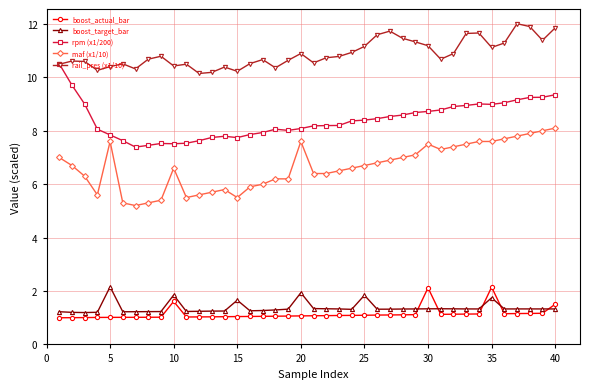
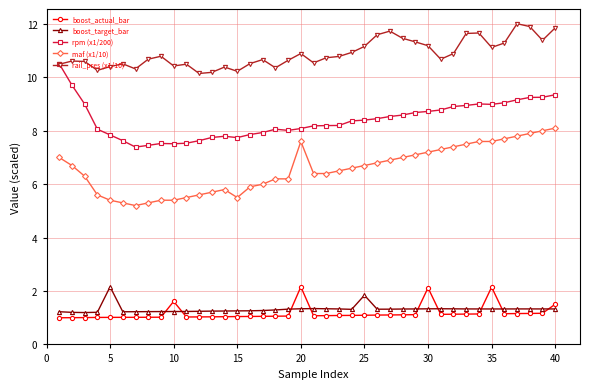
maf (x1/10), 5: 7.6 -> 5.4
boost_target_bar, 10: 1.8 -> 1.2
maf (x1/10), 10: 6.6 -> 5.4
boost_target_bar, 15: 1.7 -> 1.3
boost_actual_bar, 20: 1.1 -> 2.2
boost_target_bar, 20: 1.9 -> 1.3
maf (x1/10), 30: 7.5 -> 7.2
boost_target_bar, 35: 1.7 -> 1.3
